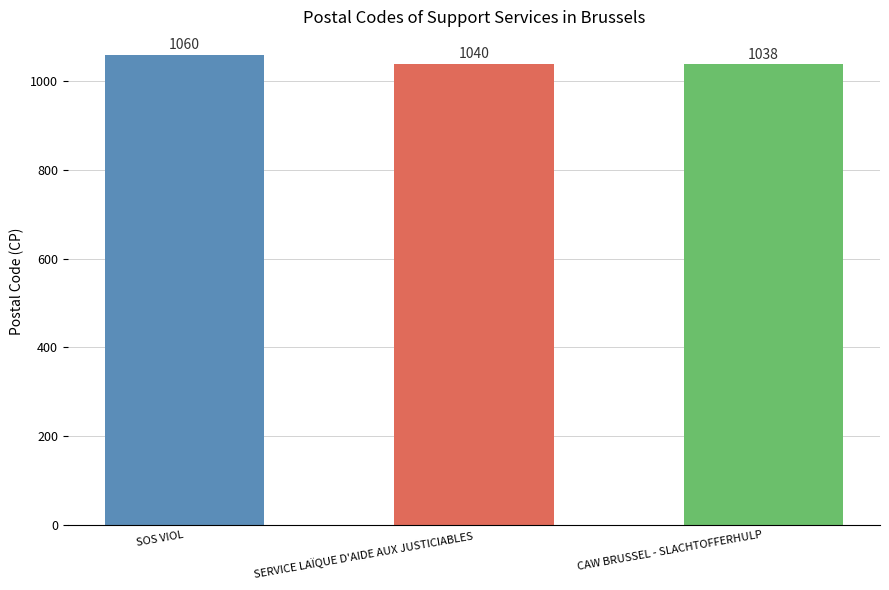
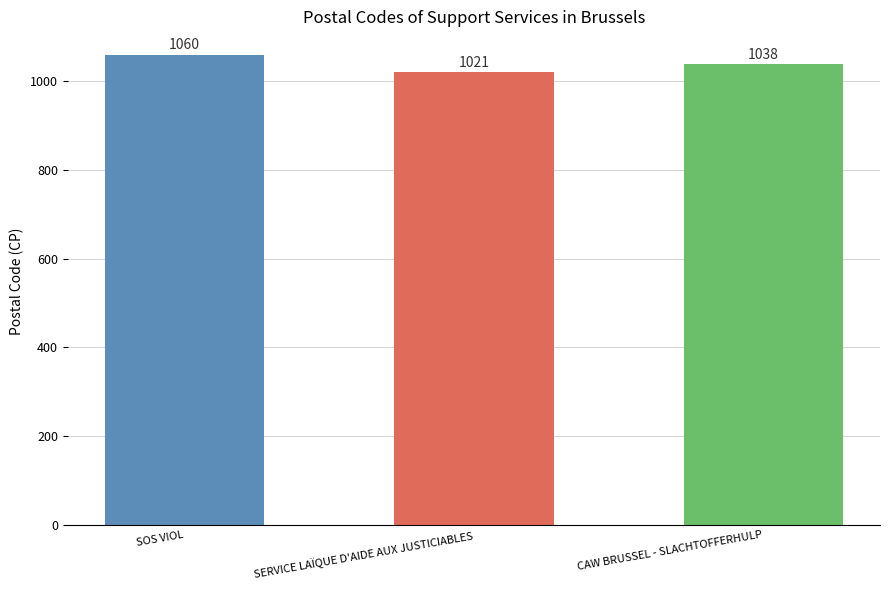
SERVICE LAÏQUE D'AIDE AUX JUSTICIABLES: 1040 -> 1021
